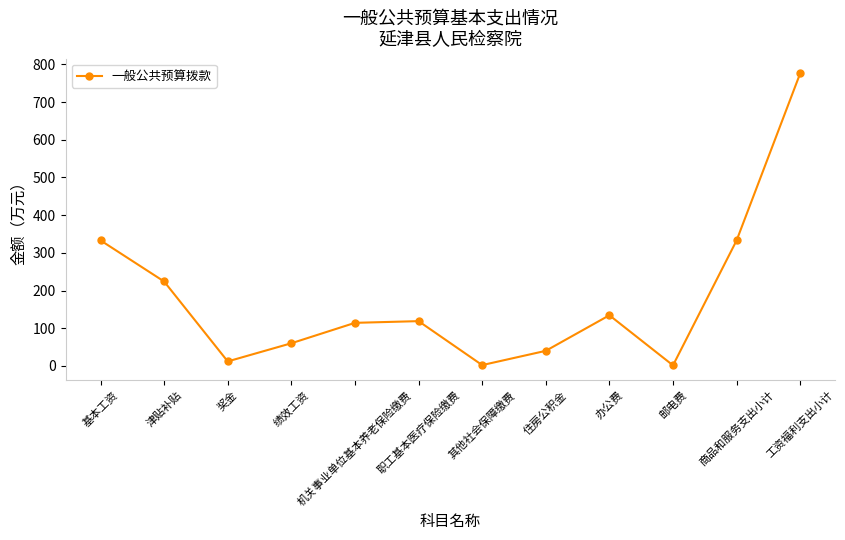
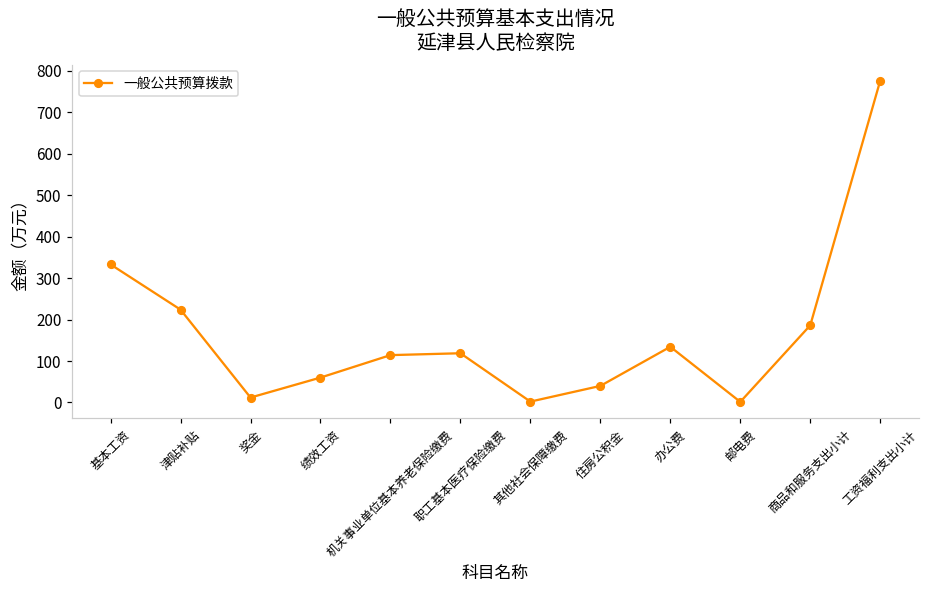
商品和服务支出小计: 330 -> 190
